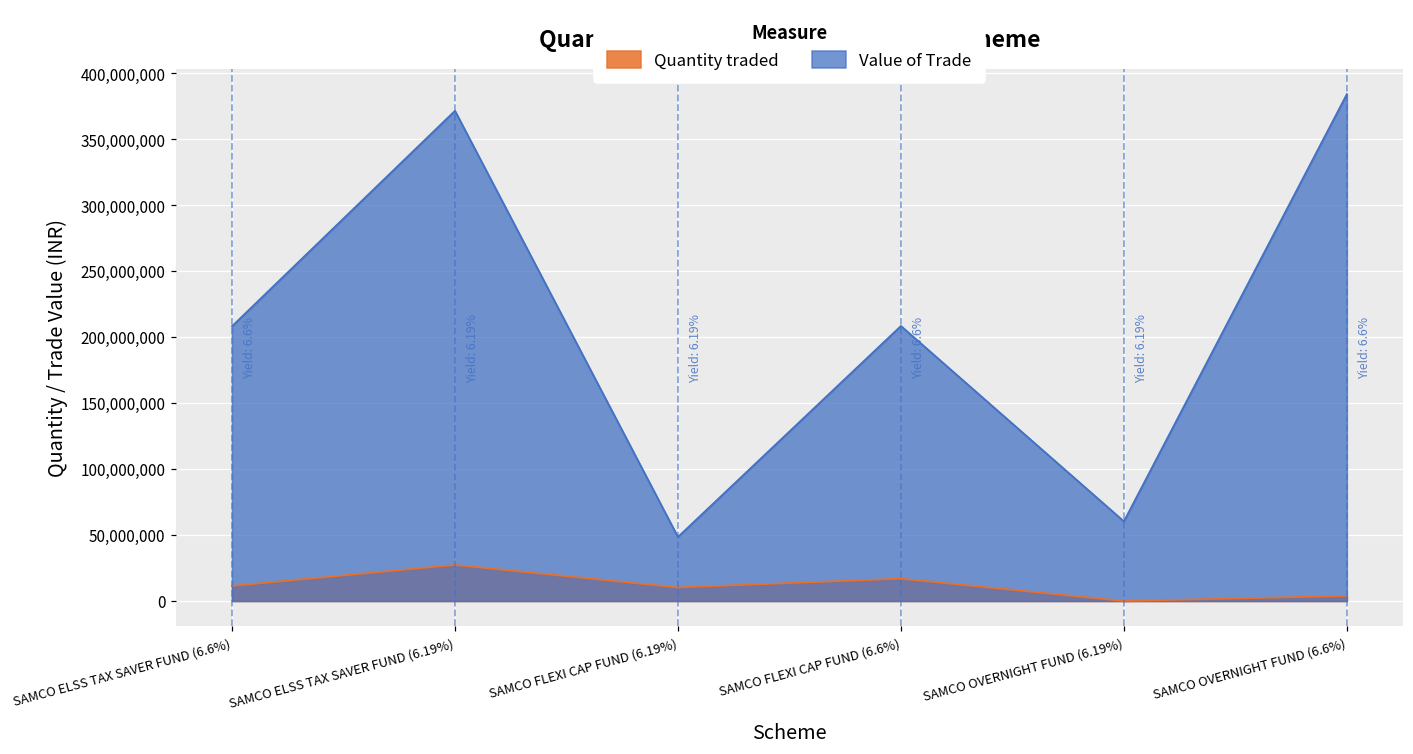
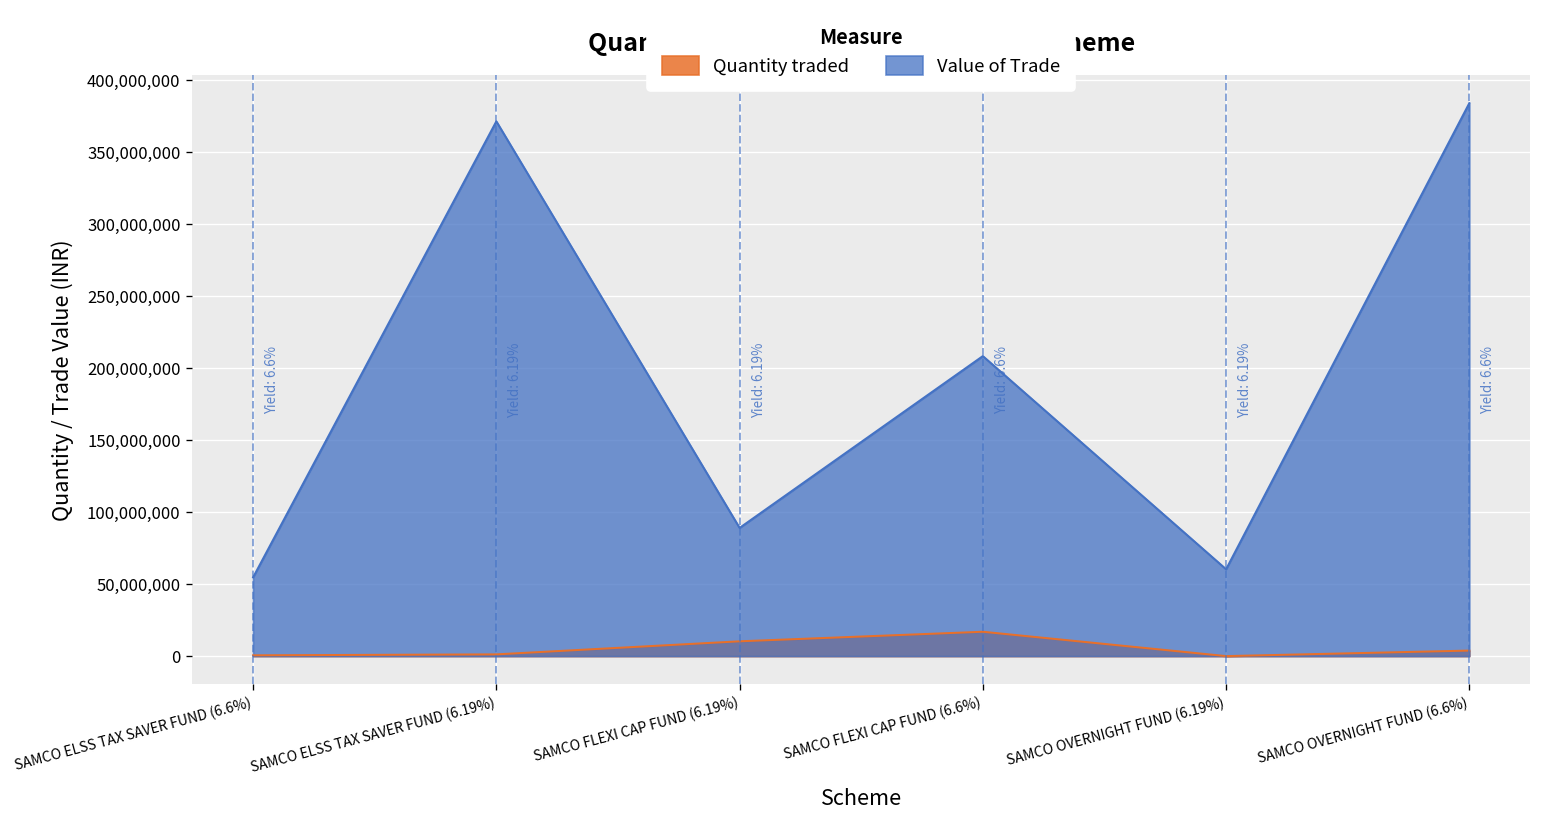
Quantity traded, SAMCO ELSS TAX SAVER FUND (6.6%): 11,000,000 -> 1,000,000
Value of Trade, SAMCO ELSS TAX SAVER FUND (6.6%): 208,000,000 -> 55,000,000
Quantity traded, SAMCO ELSS TAX SAVER FUND (6.19%): 27,000,000 -> 1,000,000
Value of Trade, SAMCO FLEXI CAP FUND (6.19%): 49,000,000 -> 89,000,000
